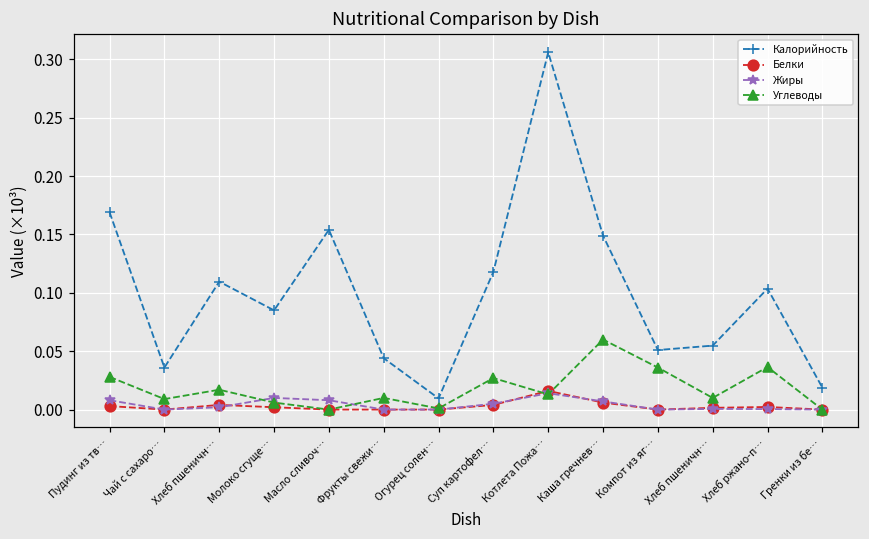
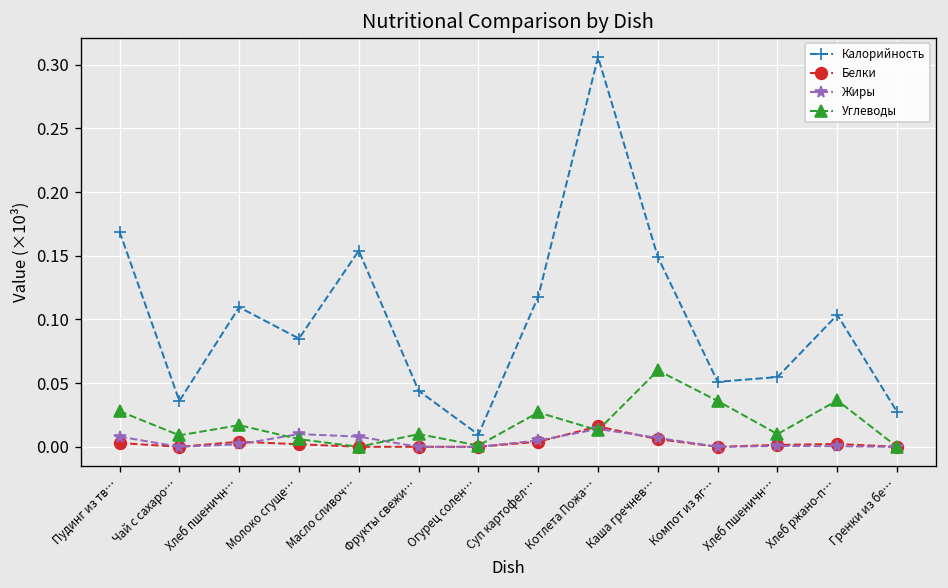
Калорийность, Гренки из бе…: 0.019 -> 0.027
